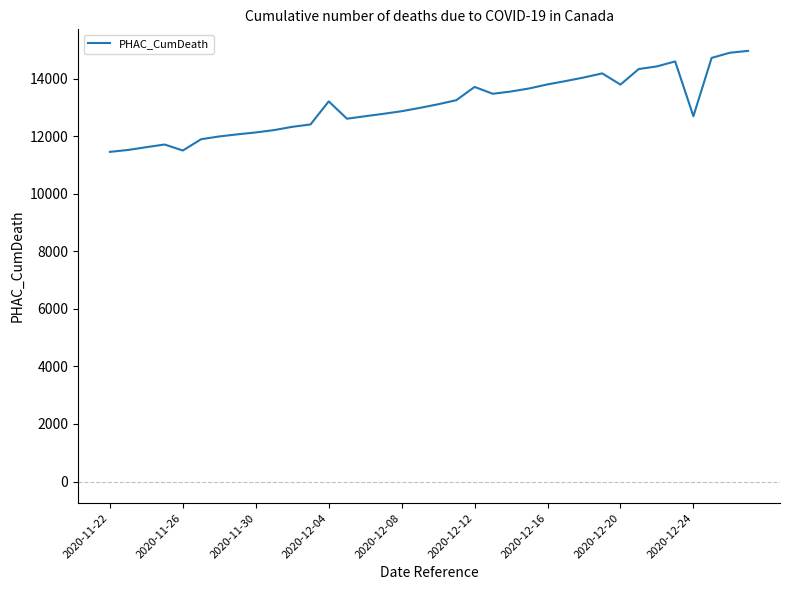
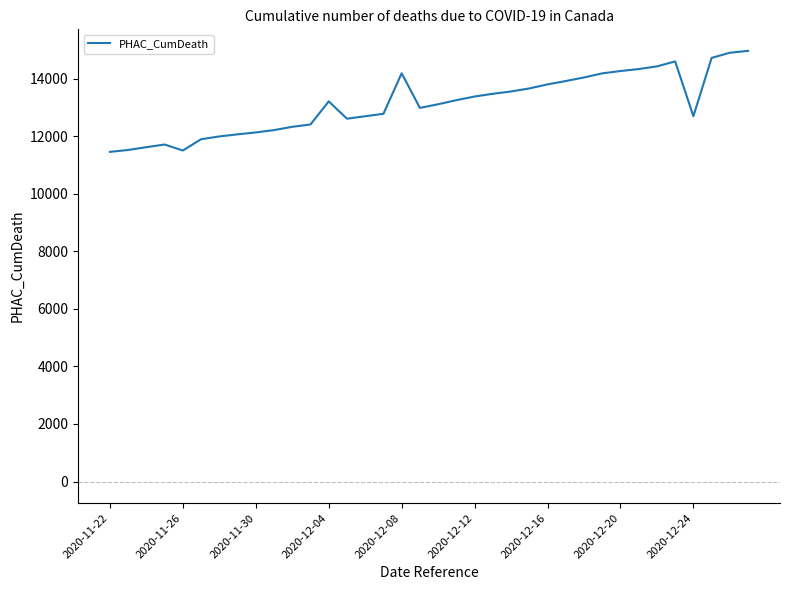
2020-12-08: 12900 -> 14200
2020-12-12: 13700 -> 13400
2020-12-20: 13800 -> 14300
